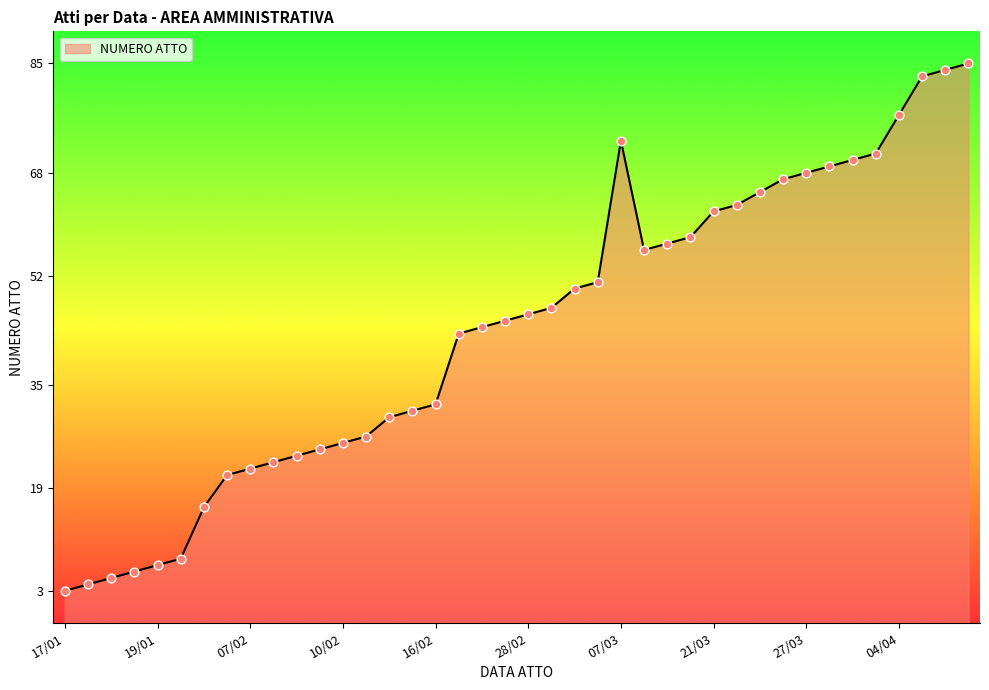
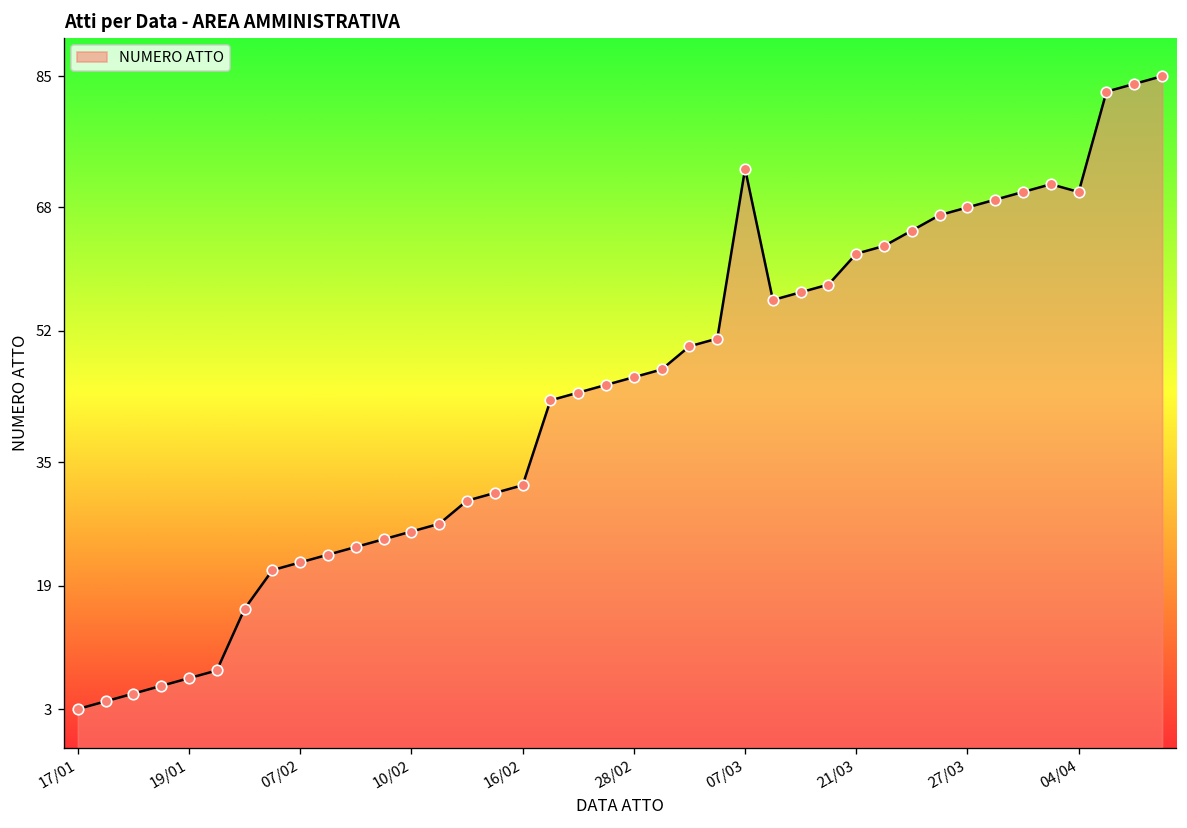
04/04: 77 -> 70
